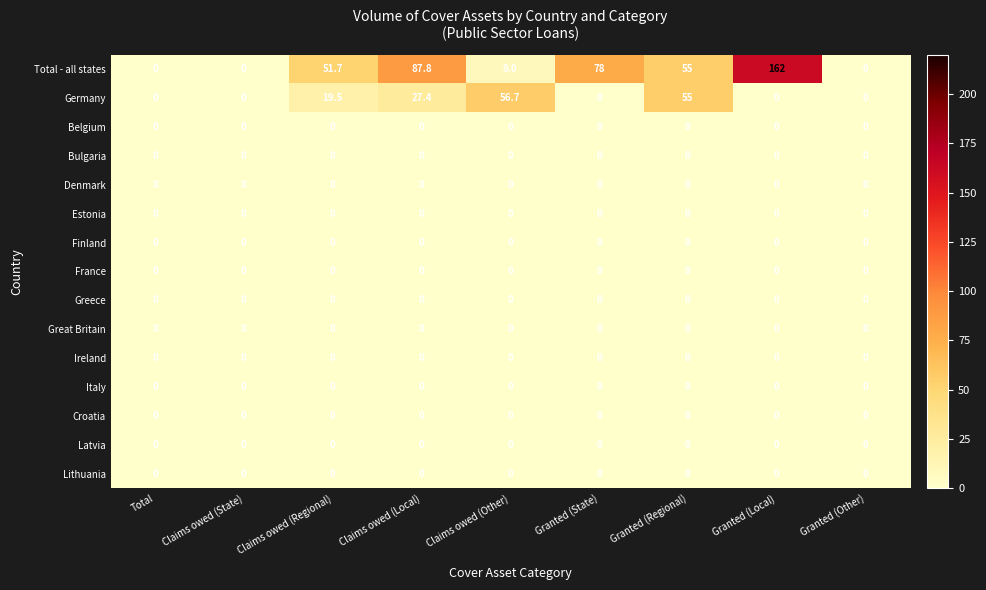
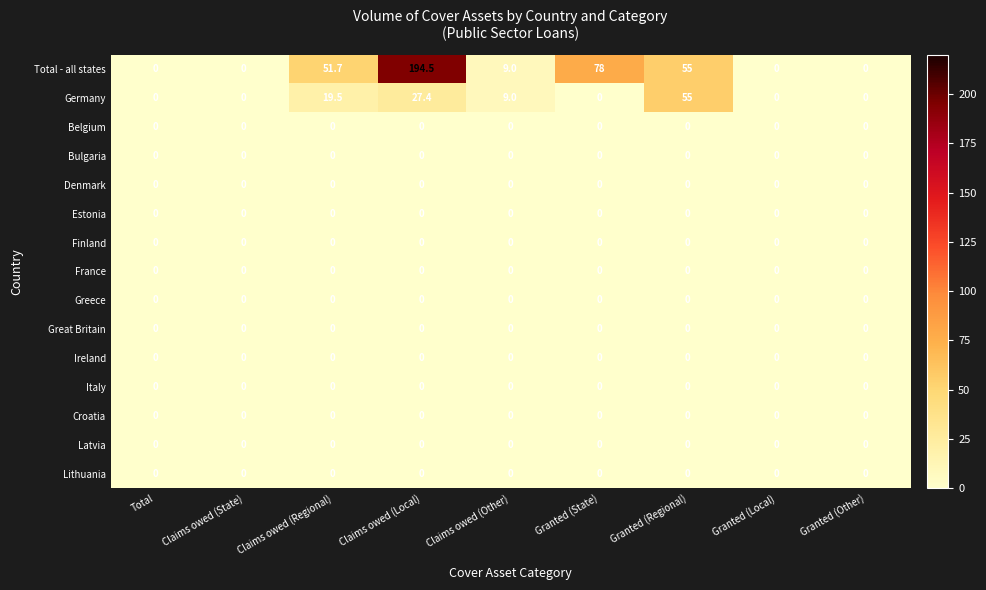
Total - all states, Claims owed (Local): 87.8 -> 194.5
Total - all states, Granted (Local): 162 -> 0
Germany, Claims owed (Other): 56.7 -> 9.0
